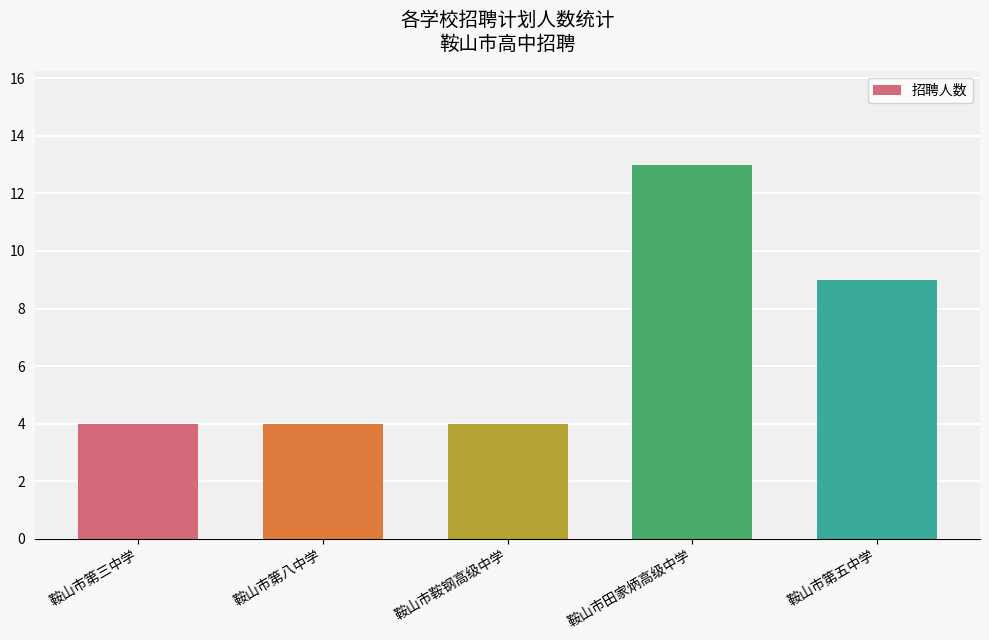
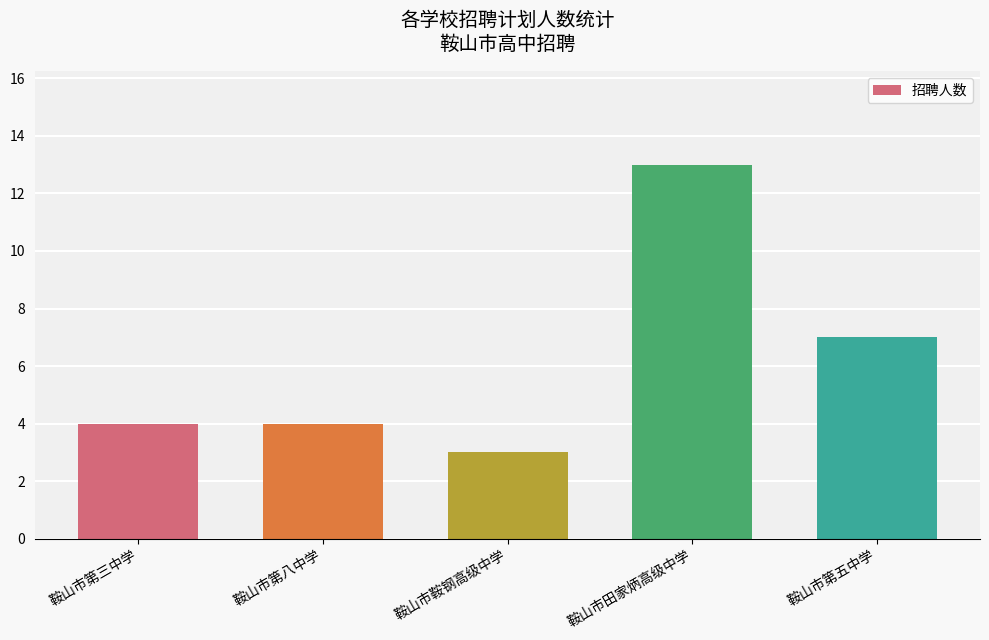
鞍山市鞍钢高级中学: 4 -> 3
鞍山市第五中学: 9 -> 7
